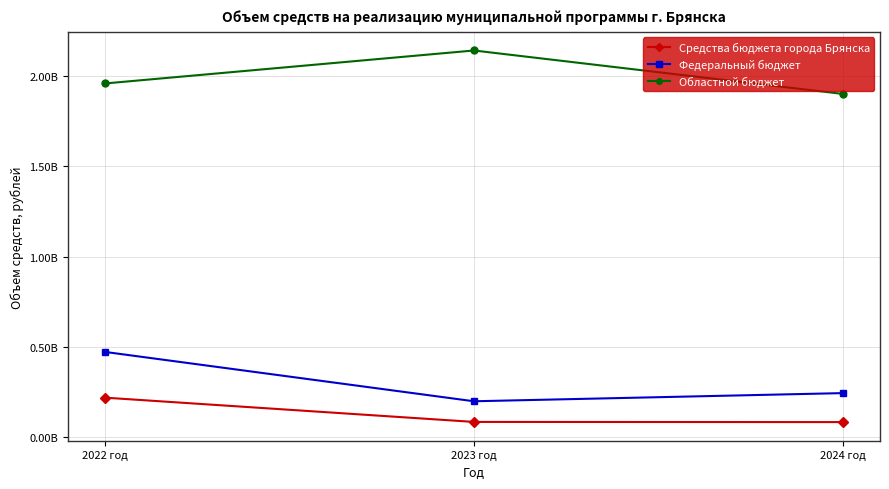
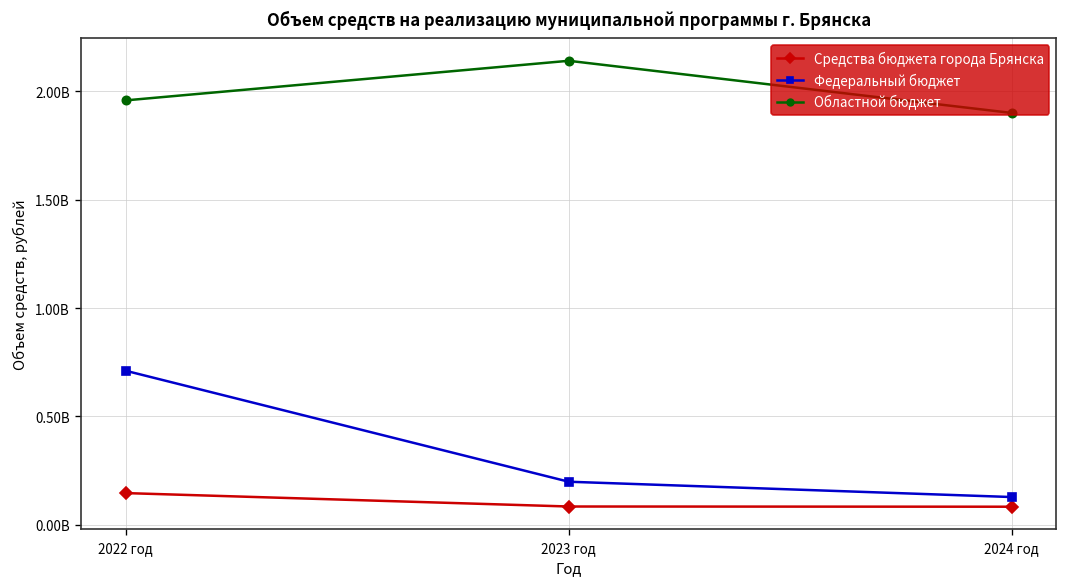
Средства бюджета города Брянска, 2022 год: 220000000 -> 150000000
Федеральный бюджет, 2022 год: 470000000 -> 710000000
Федеральный бюджет, 2024 год: 240000000 -> 130000000
